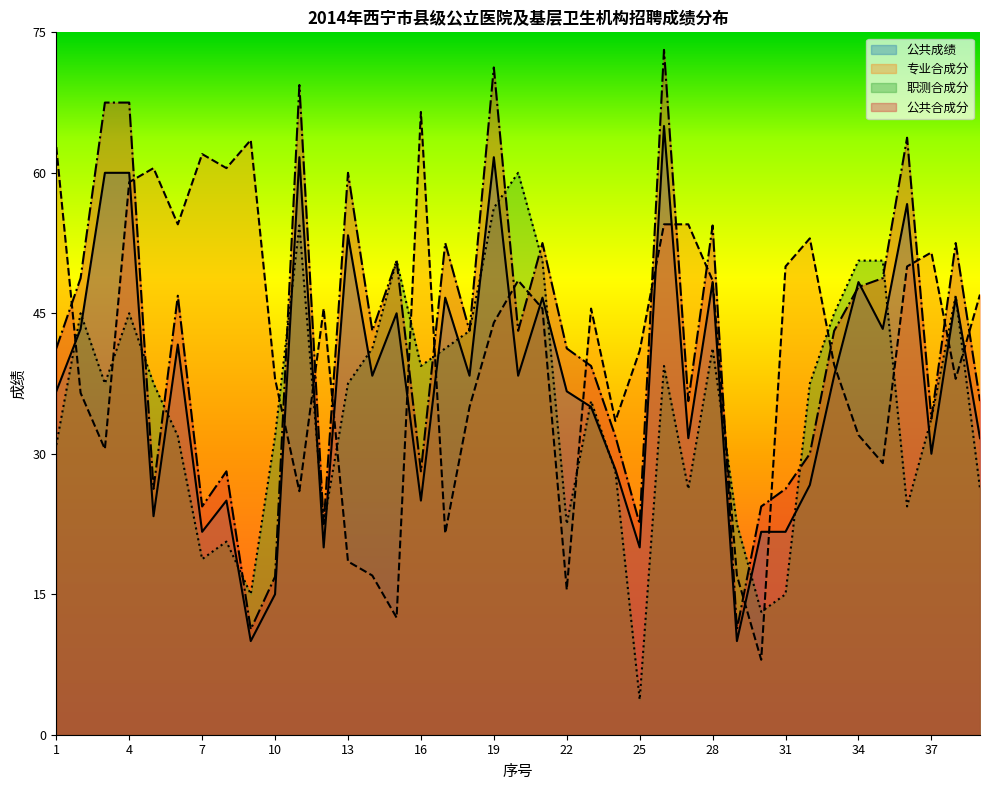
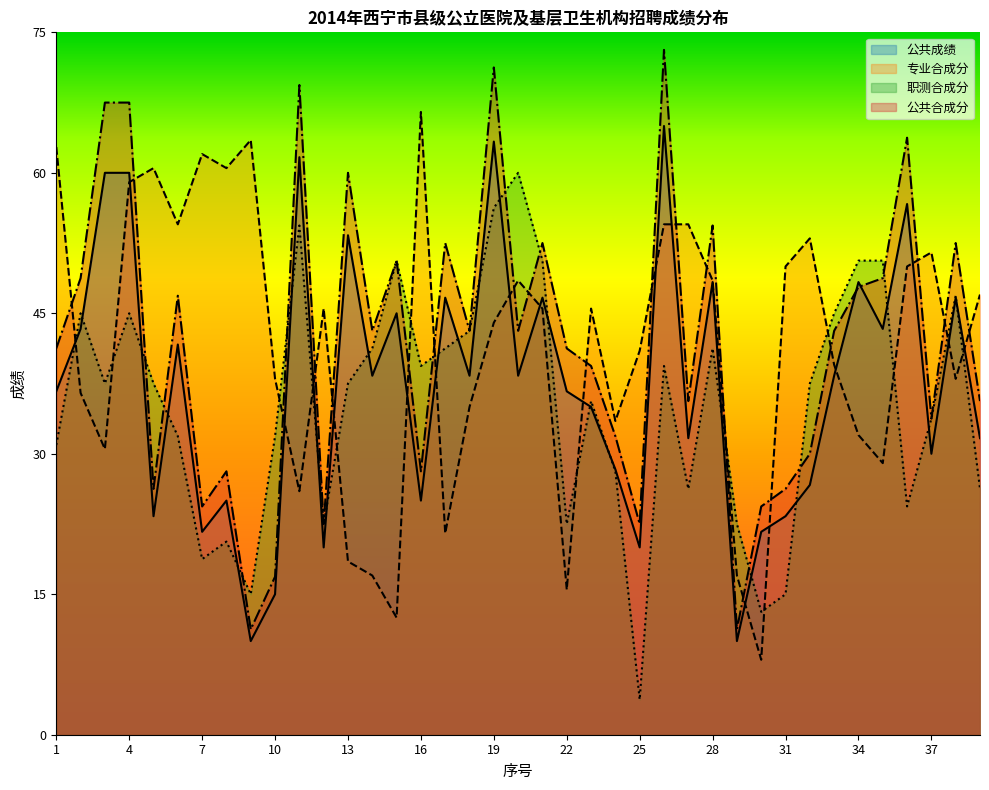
公共成绩, 19: 62 -> 63
公共成绩, 31: 22 -> 23
